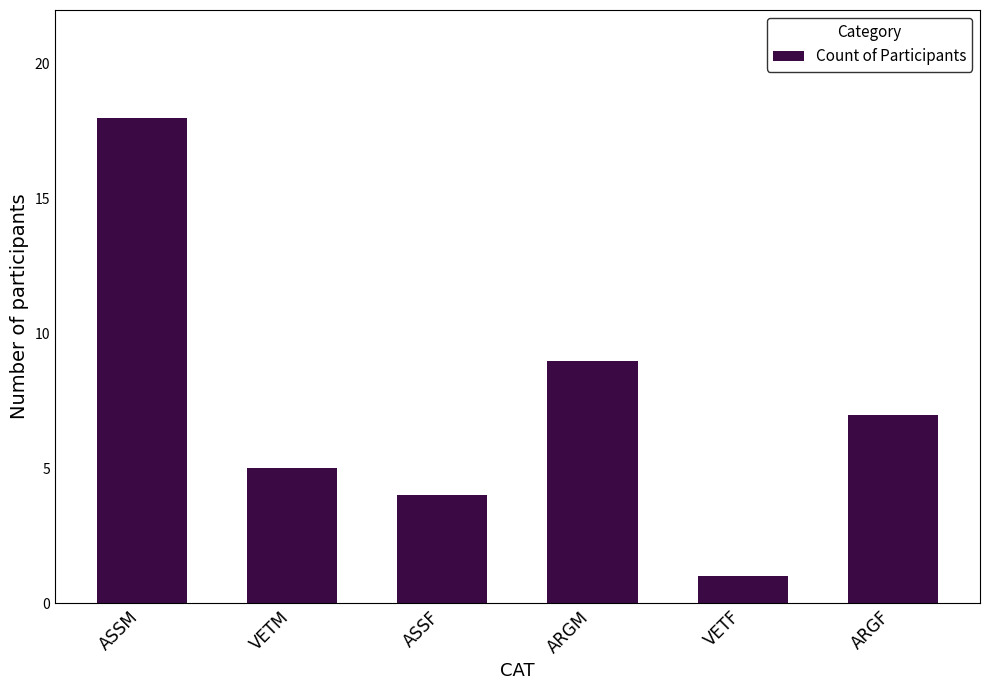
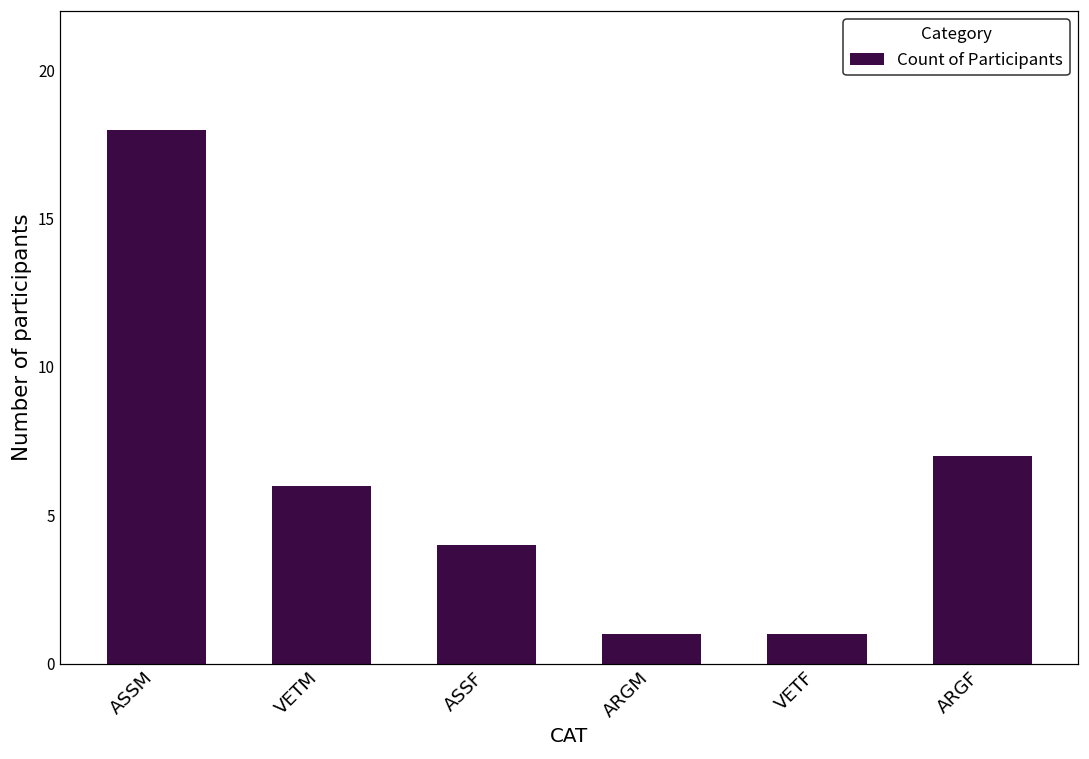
VETM: 5 -> 6
ARGM: 9 -> 1
